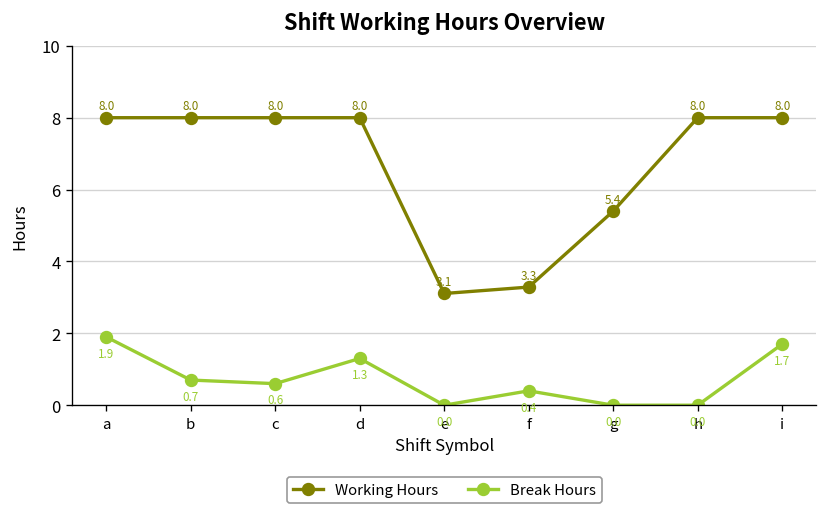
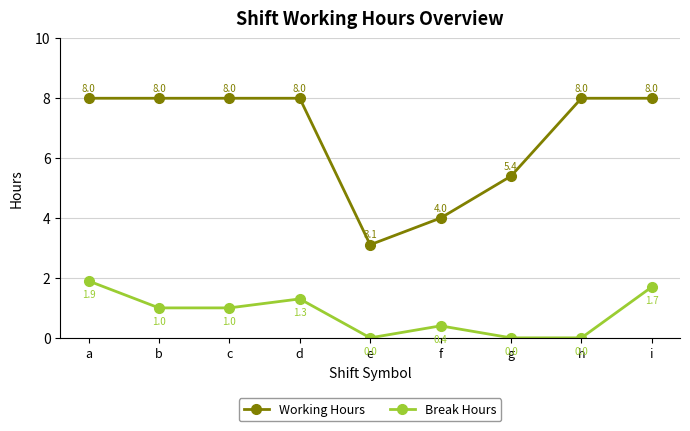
Break Hours, b: 0.7 -> 1.0
Break Hours, c: 0.6 -> 1.0
Working Hours, f: 3.3 -> 4.0
